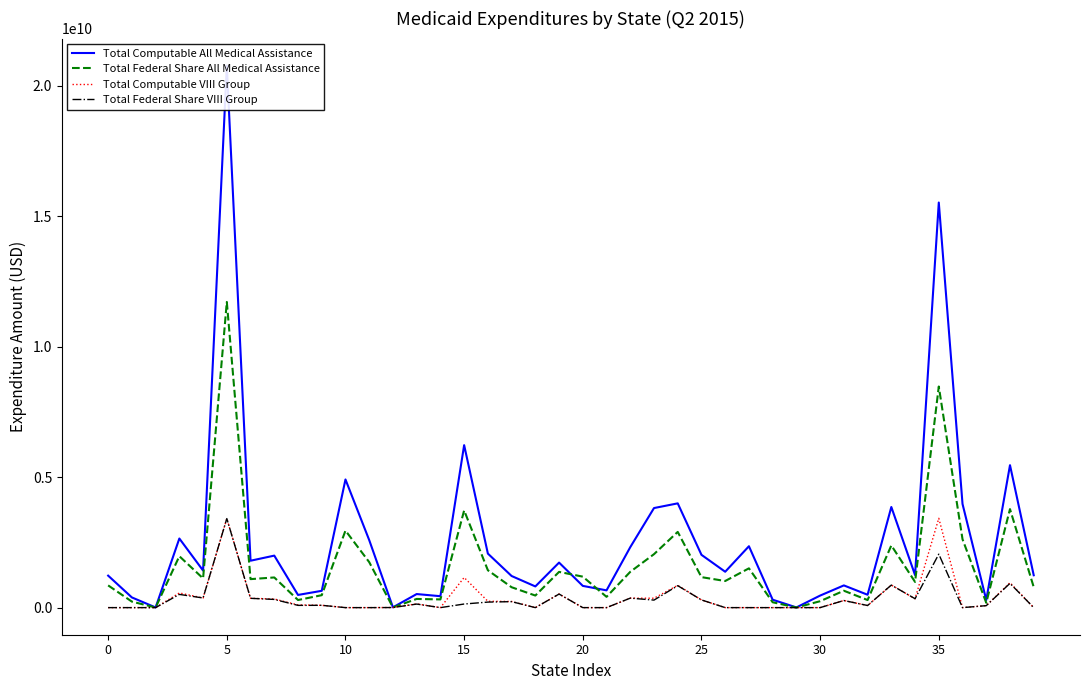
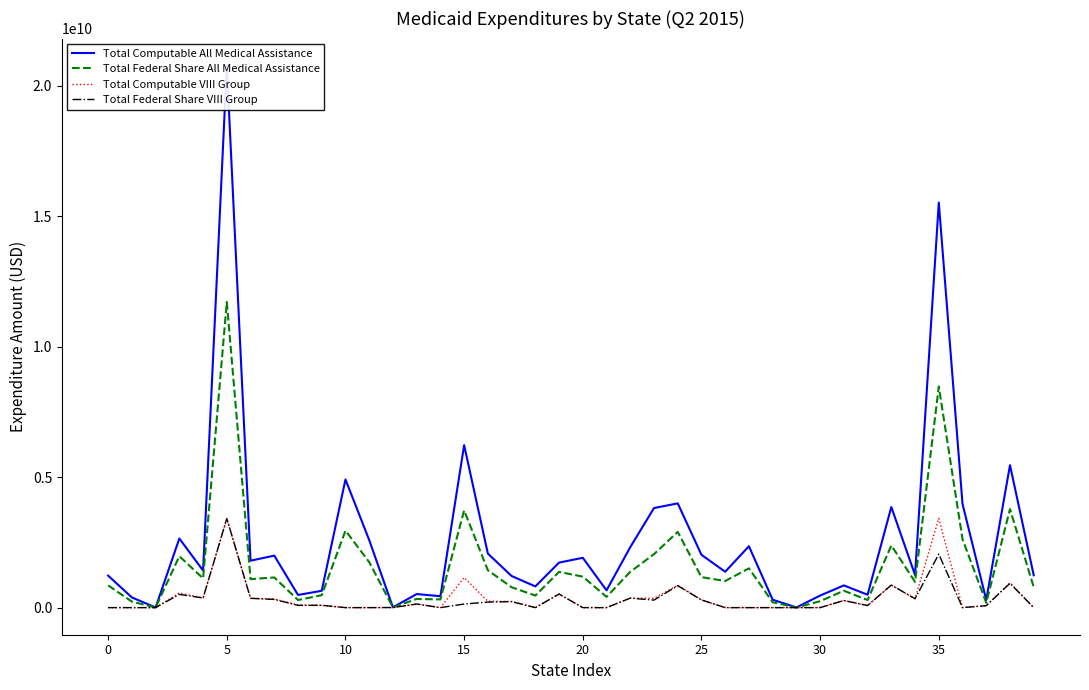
Total Computable All Medical Assistance, 20: 800000000 -> 1900000000
